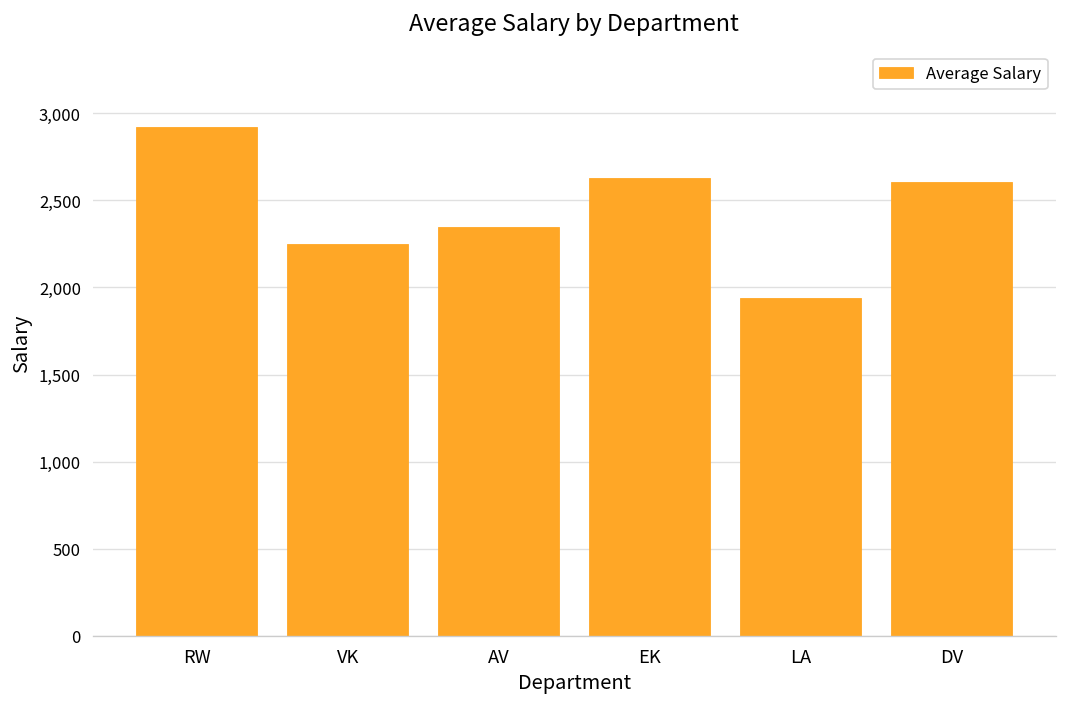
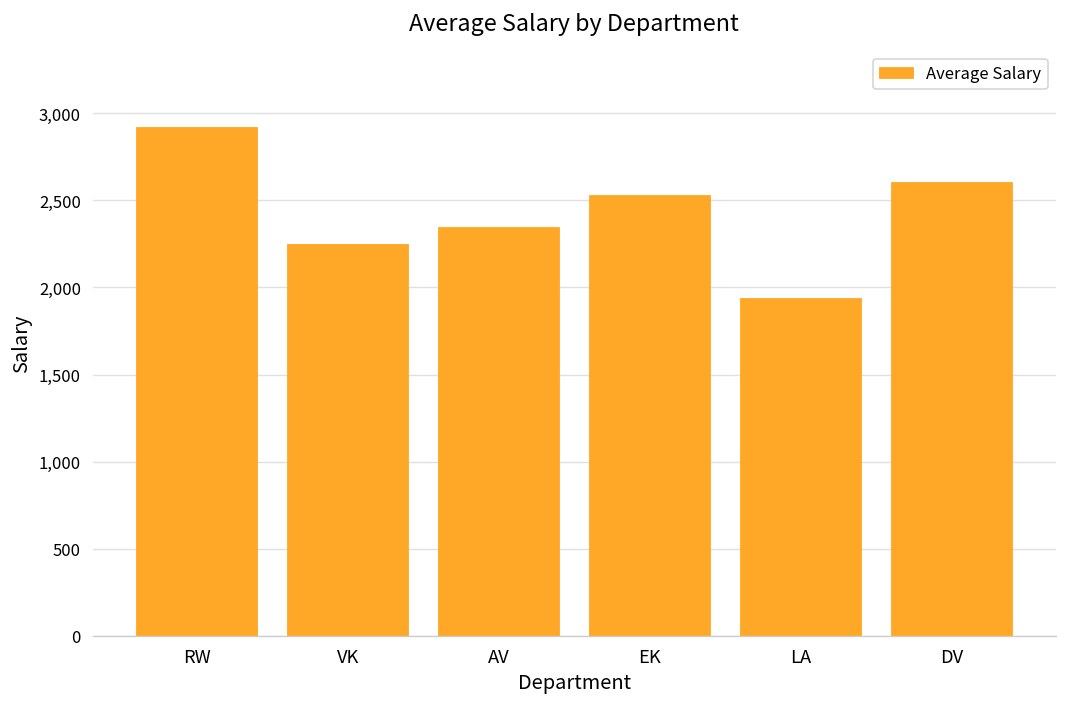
EK: 2,630 -> 2,530
